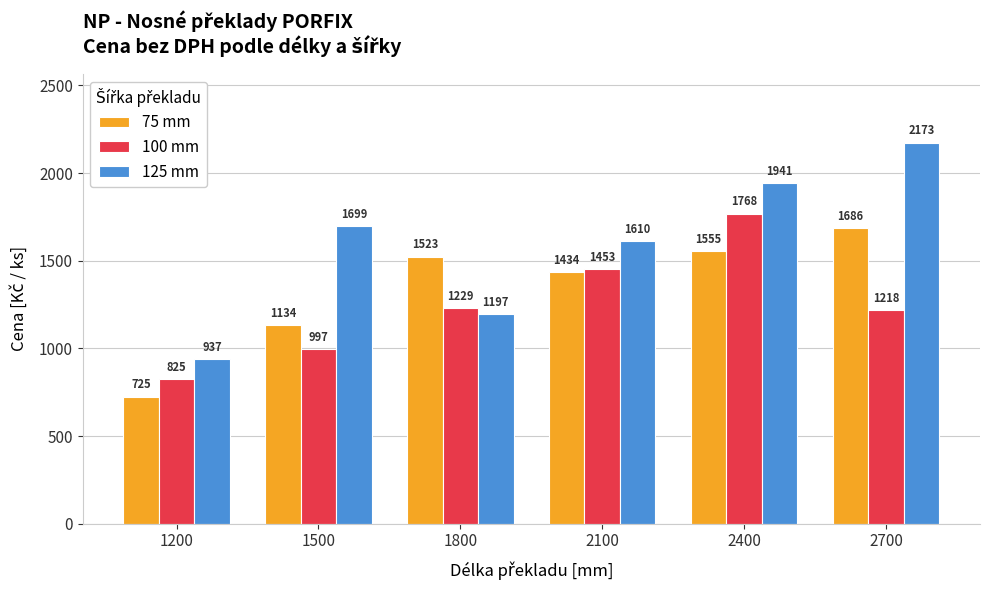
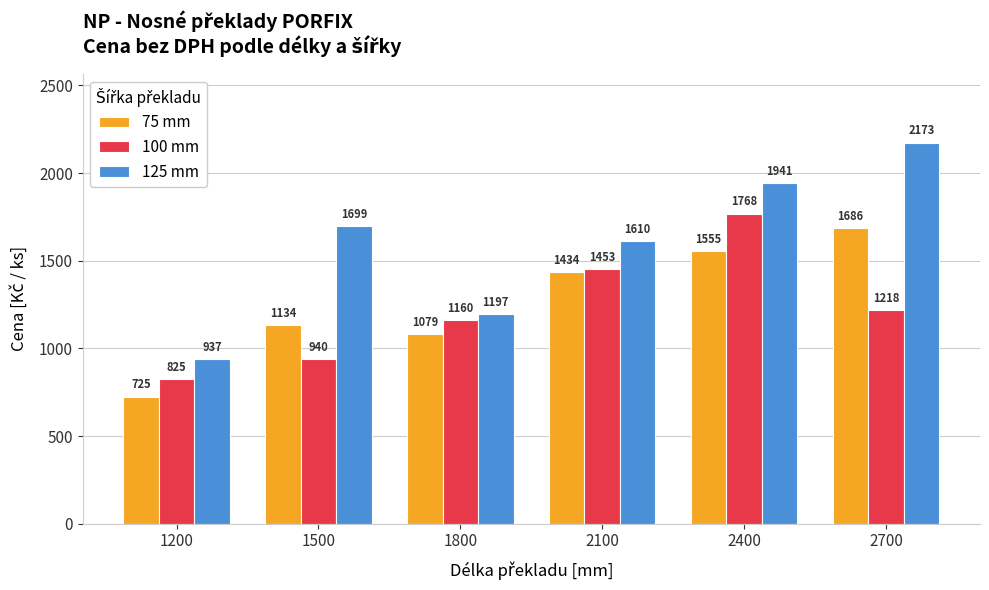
100 mm, 1500: 997 -> 940
75 mm, 1800: 1523 -> 1079
100 mm, 1800: 1229 -> 1160
